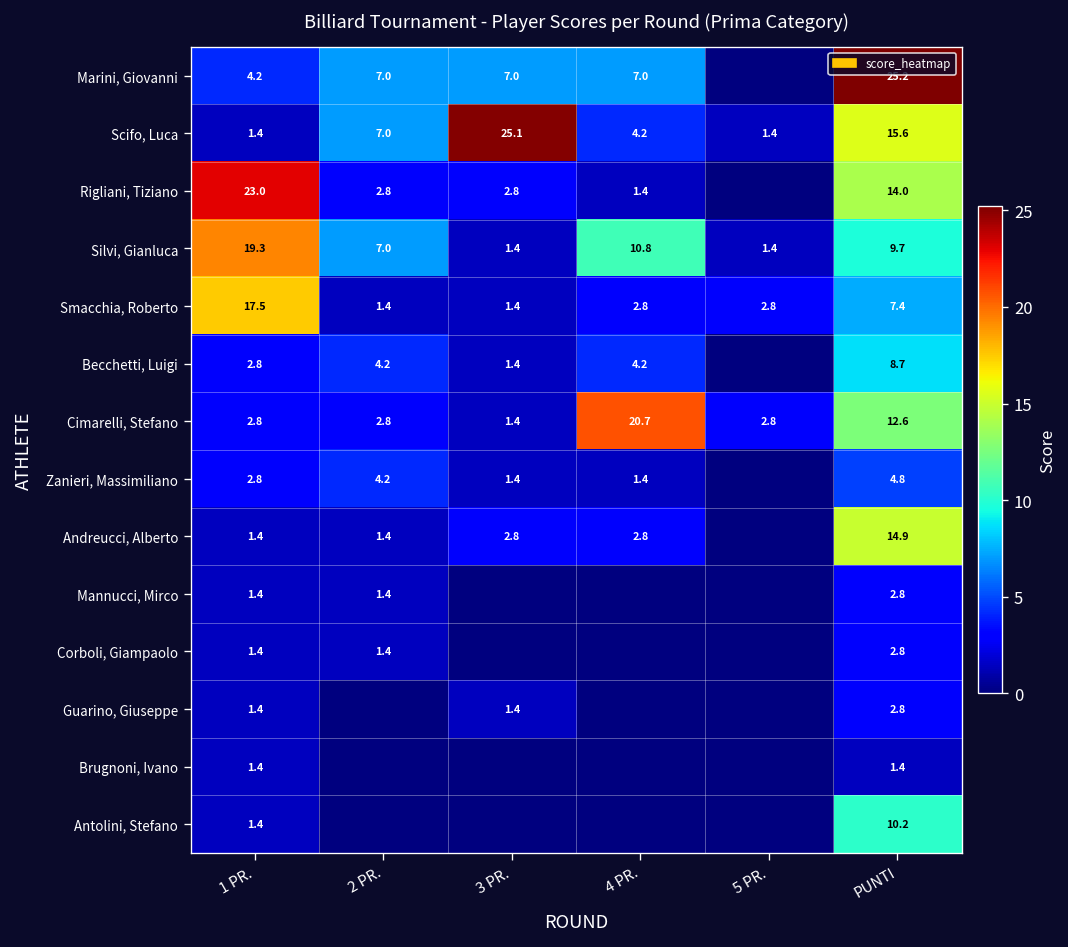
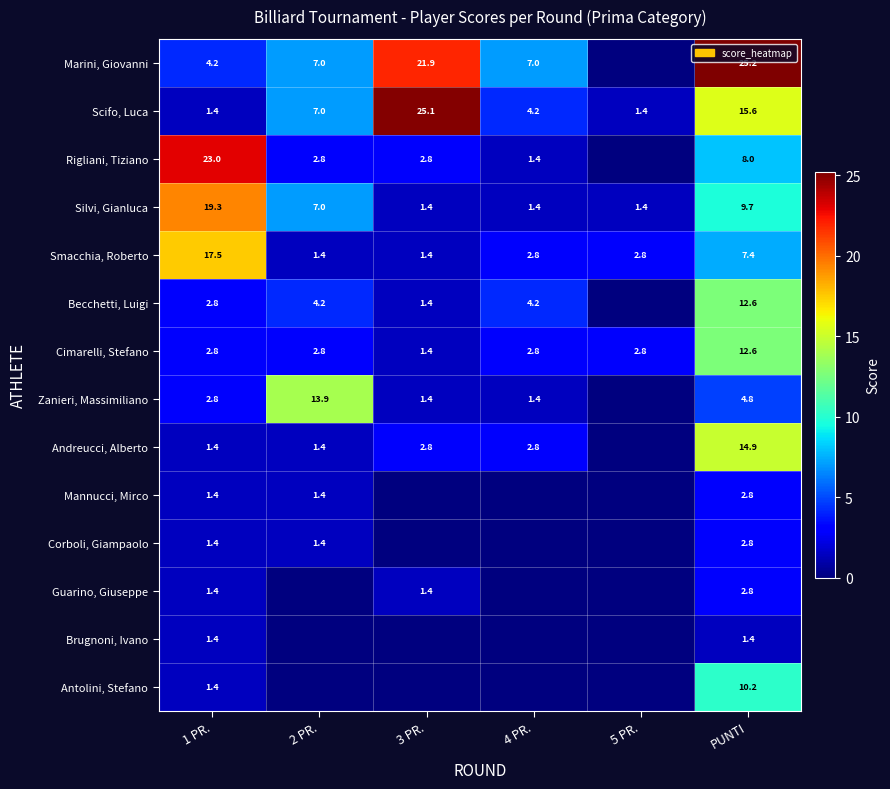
Marini, Giovanni, 3 PR.: 7.0 -> 21.9
Rigliani, Tiziano, PUNTI: 14.0 -> 8.0
Silvi, Gianluca, 4 PR.: 10.8 -> 1.4
Becchetti, Luigi, PUNTI: 8.7 -> 12.6
Cimarelli, Stefano, 4 PR.: 20.7 -> 2.8
Zanieri, Massimiliano, 2 PR.: 4.2 -> 13.9
